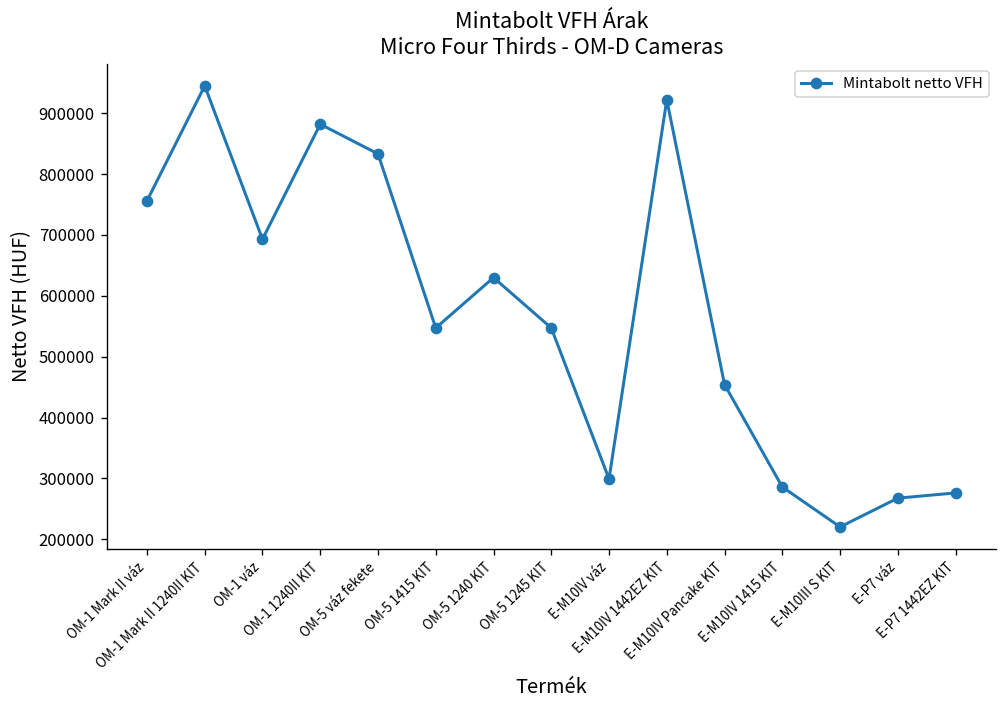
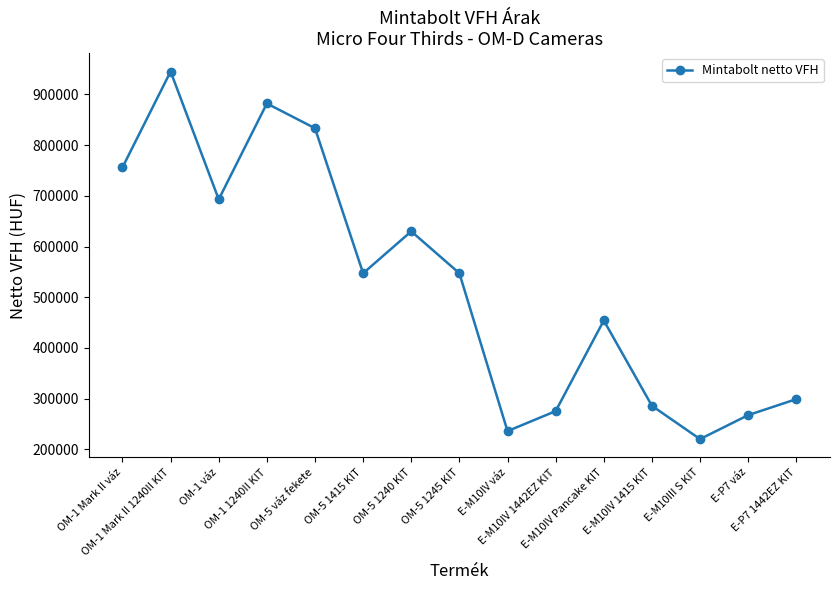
E-M10IV váz: 300000 -> 240000
E-M10IV 1442EZ KIT: 920000 -> 280000
E-P7 1442EZ KIT: 280000 -> 300000
